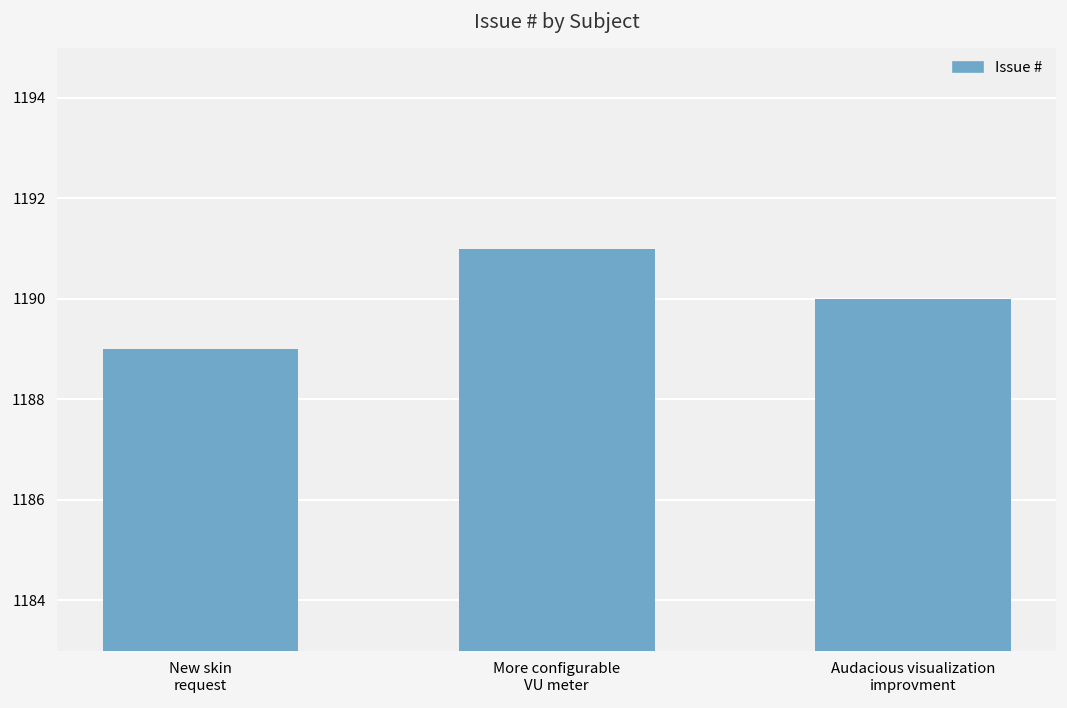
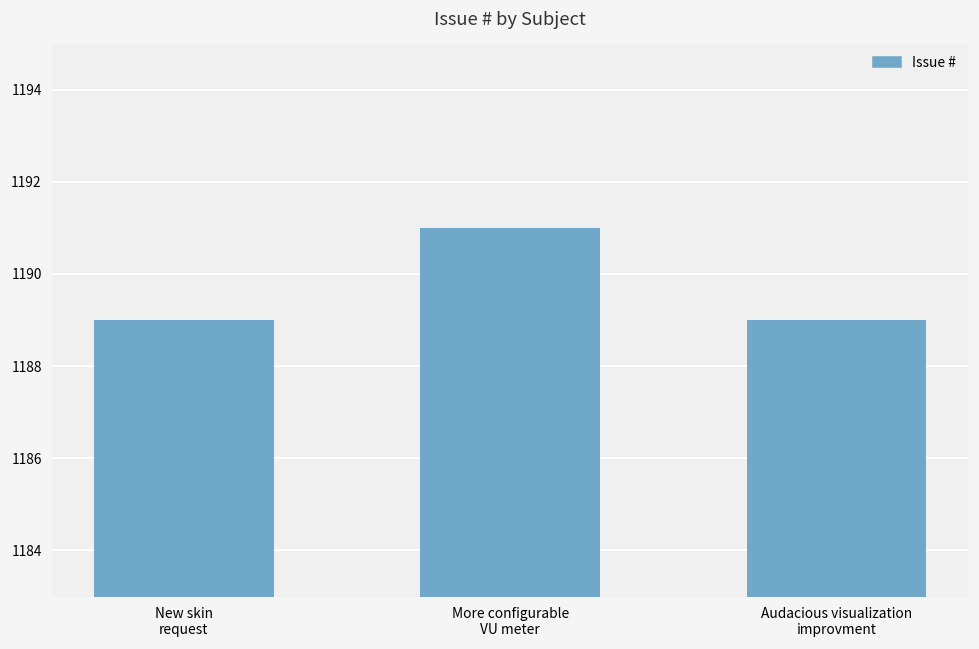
Audacious visualization improvment: 1190 -> 1189
